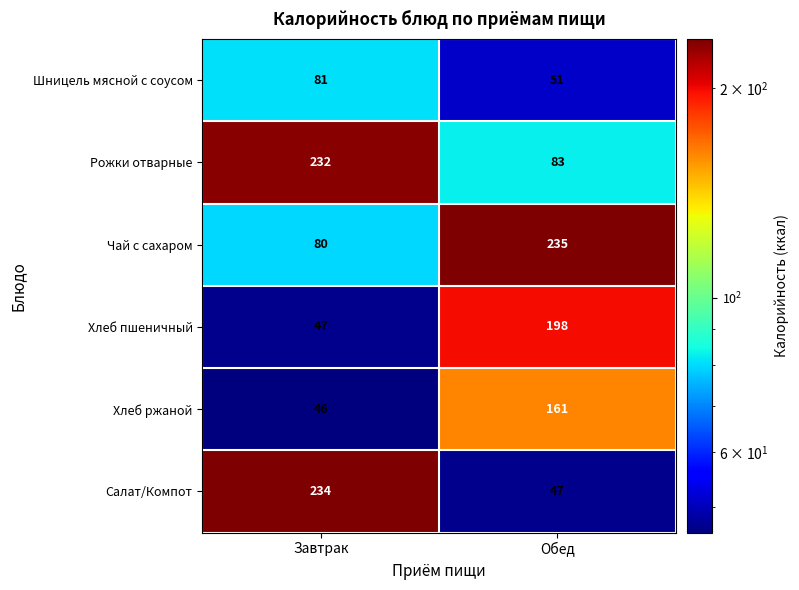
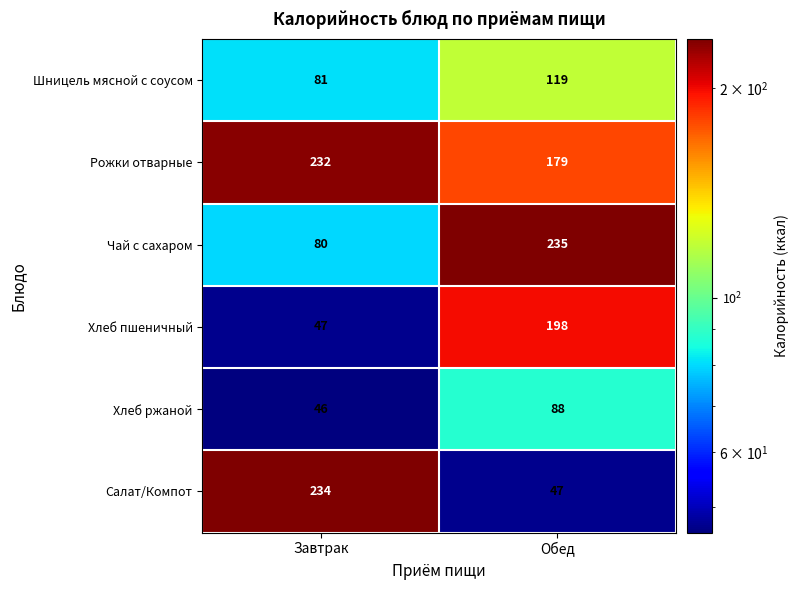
Шницель мясной с соусом, Обед: 51 -> 119
Рожки отварные, Обед: 83 -> 179
Хлеб ржаной, Обед: 161 -> 88
